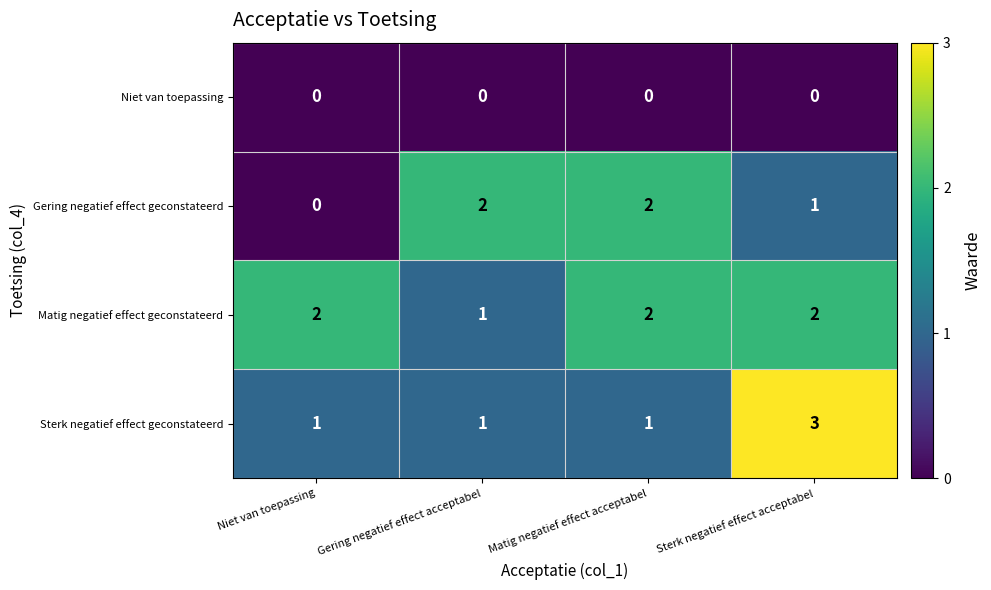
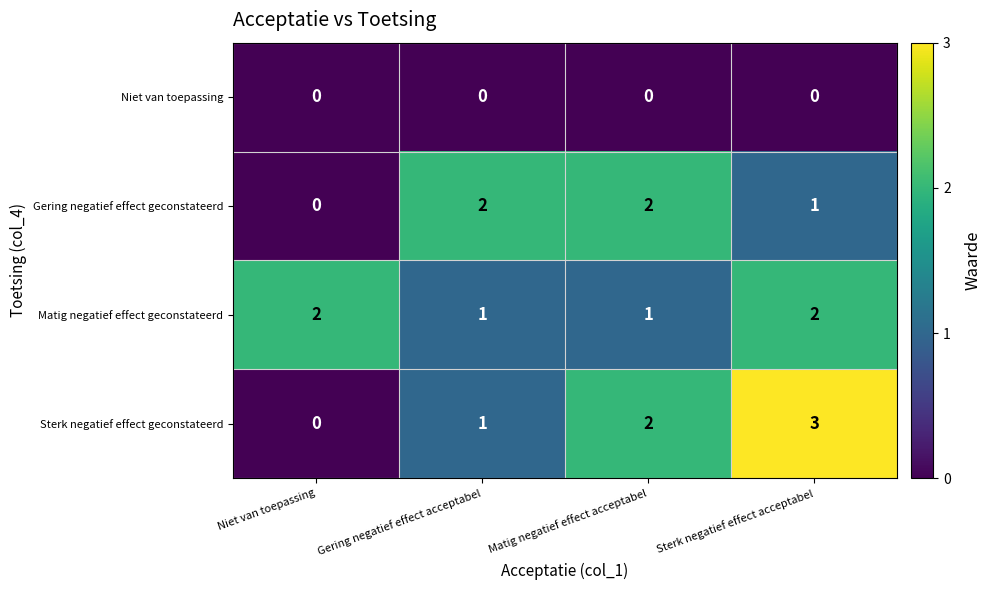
Matig negatief effect geconstateerd, Matig negatief effect acceptabel: 2 -> 1
Sterk negatief effect geconstateerd, Niet van toepassing: 1 -> 0
Sterk negatief effect geconstateerd, Matig negatief effect acceptabel: 1 -> 2
